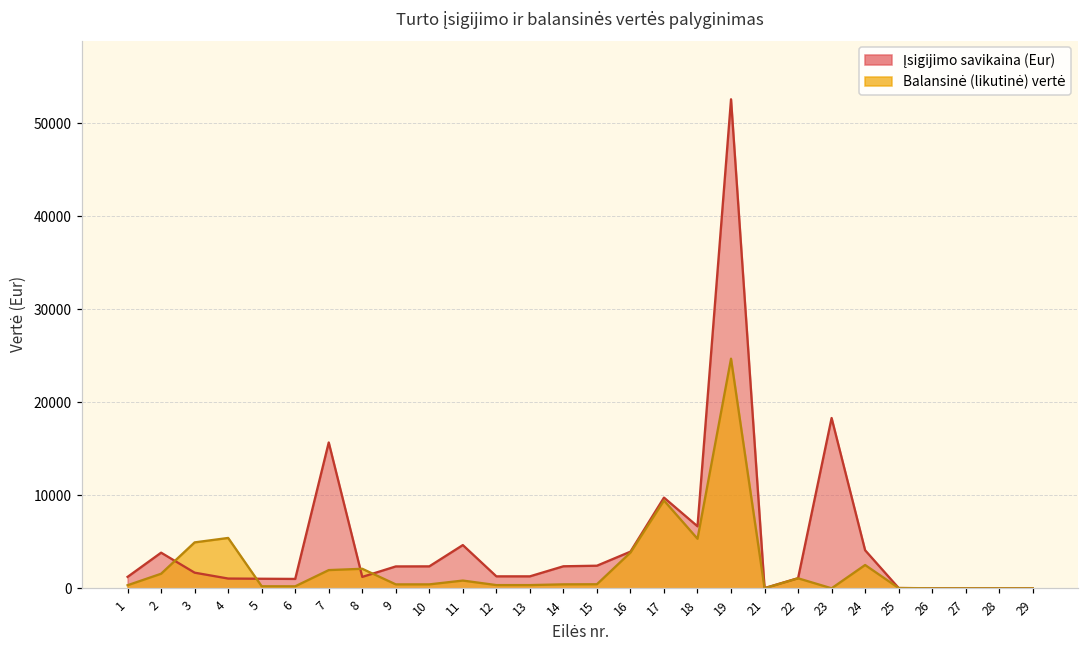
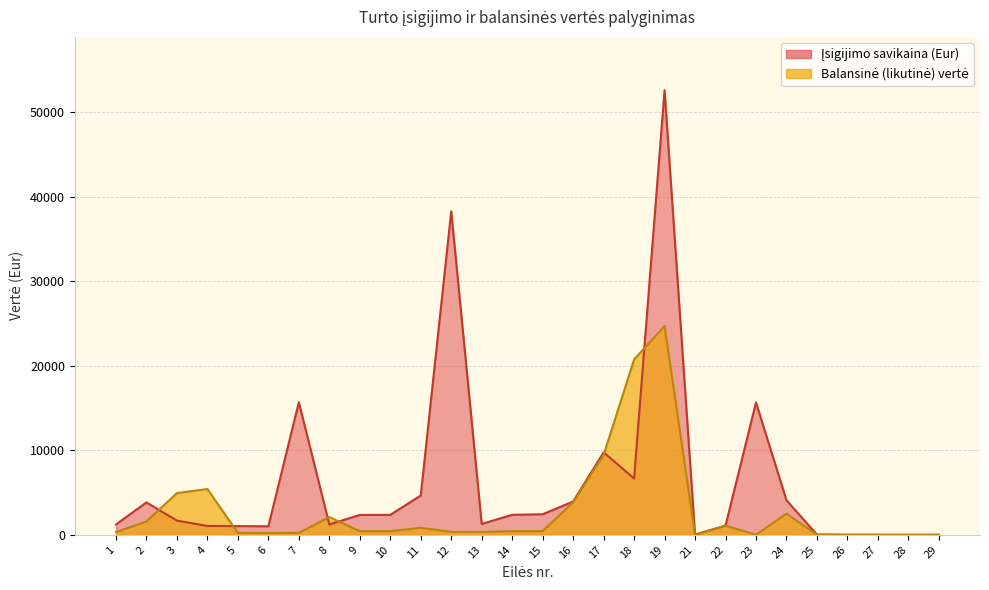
Balansinė (likutinė) vertė, 7: 2000 -> 0
Įsigijimo savikaina (Eur), 12: 1000 -> 38000
Balansinė (likutinė) vertė, 18: 5000 -> 21000
Įsigijimo savikaina (Eur), 23: 18000 -> 16000
